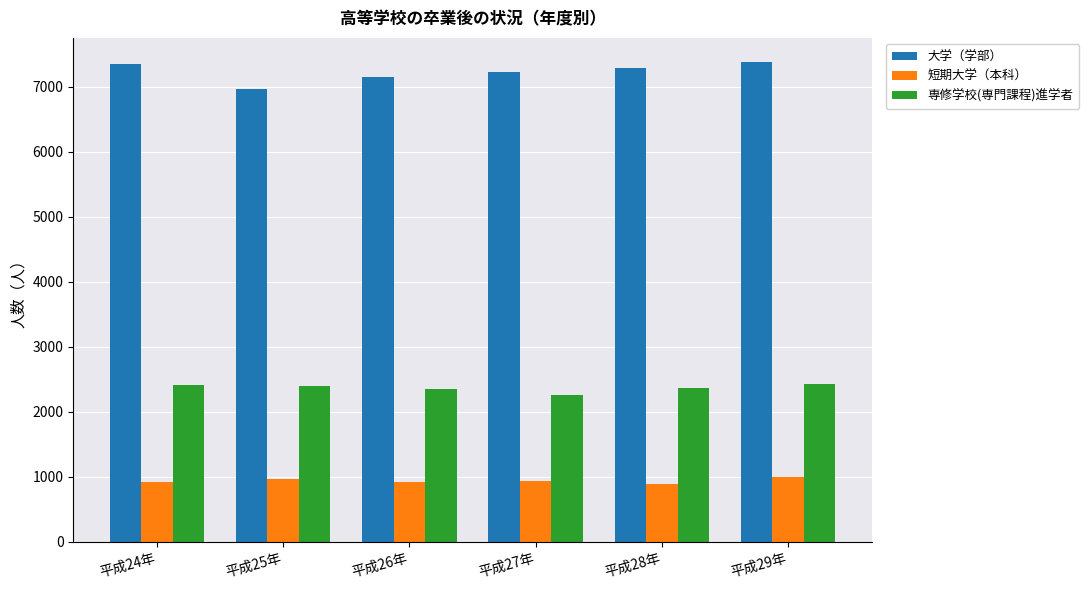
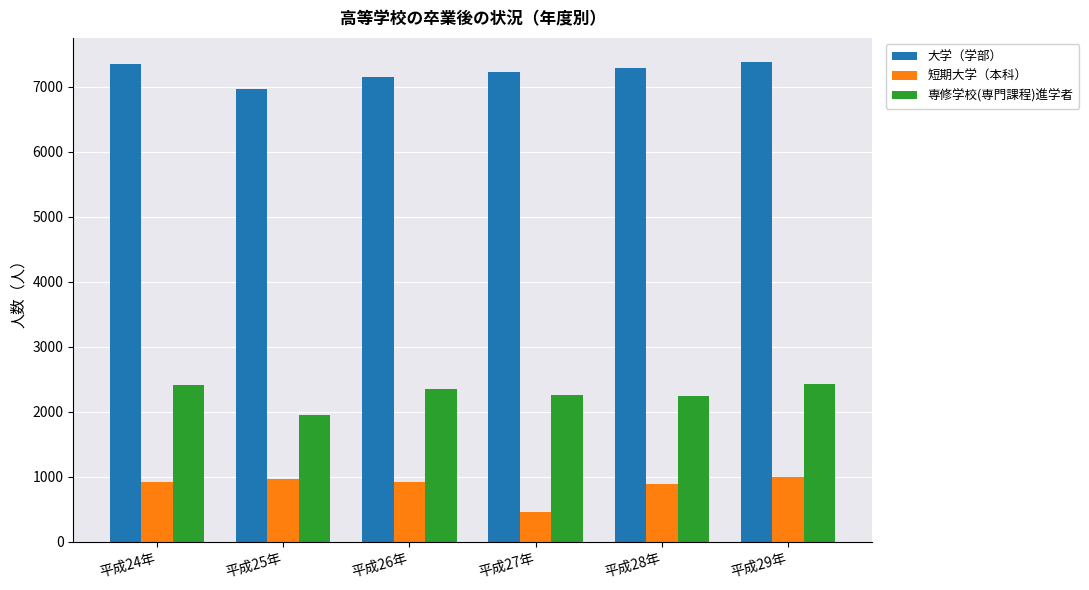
専修学校(専門課程)進学者, 平成25年: 2400 -> 2000
短期大学（本科）, 平成27年: 900 -> 500
専修学校(専門課程)進学者, 平成28年: 2400 -> 2200
